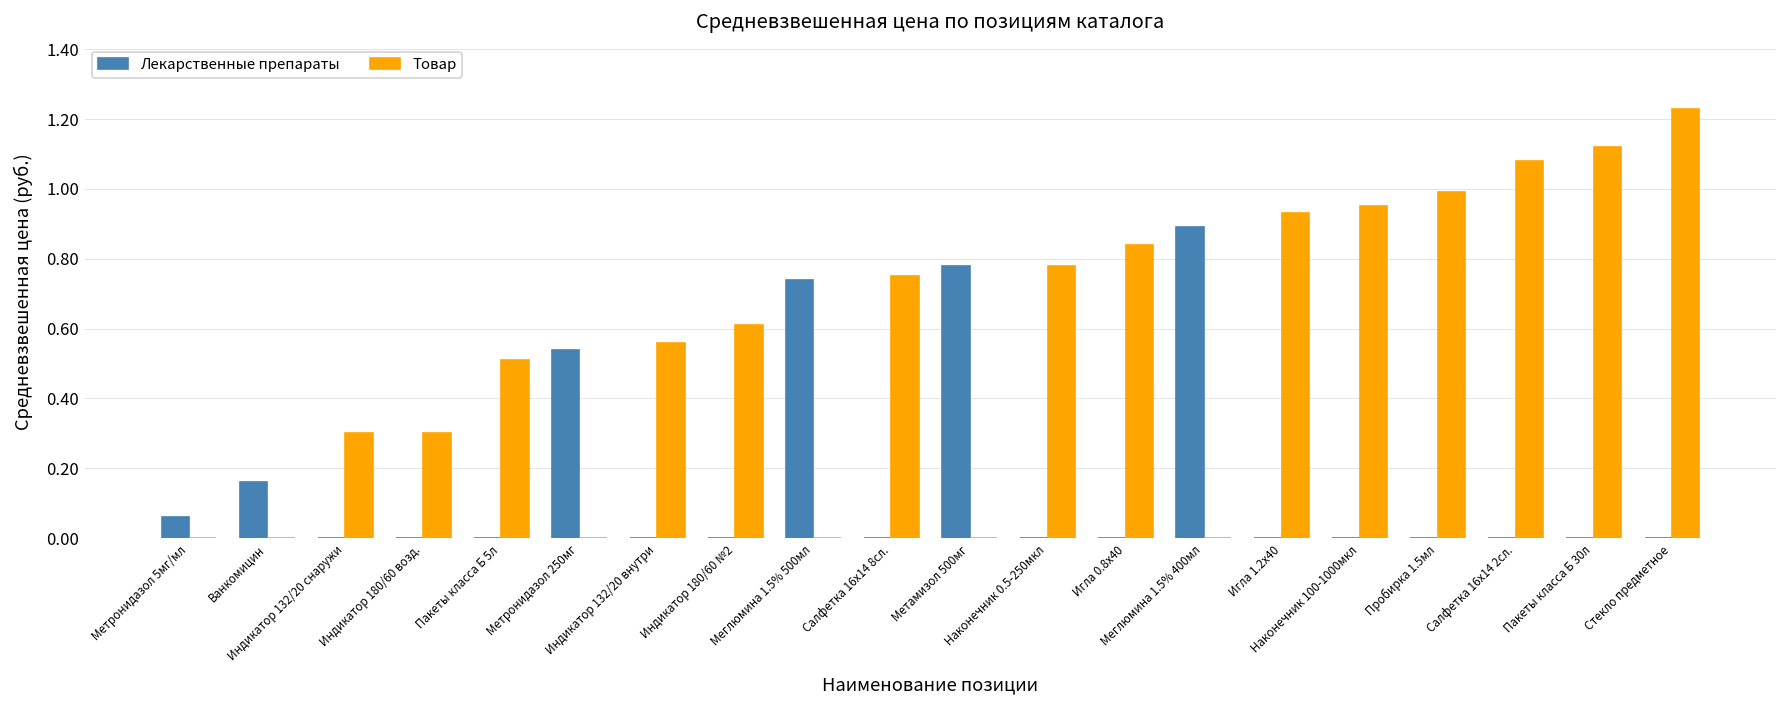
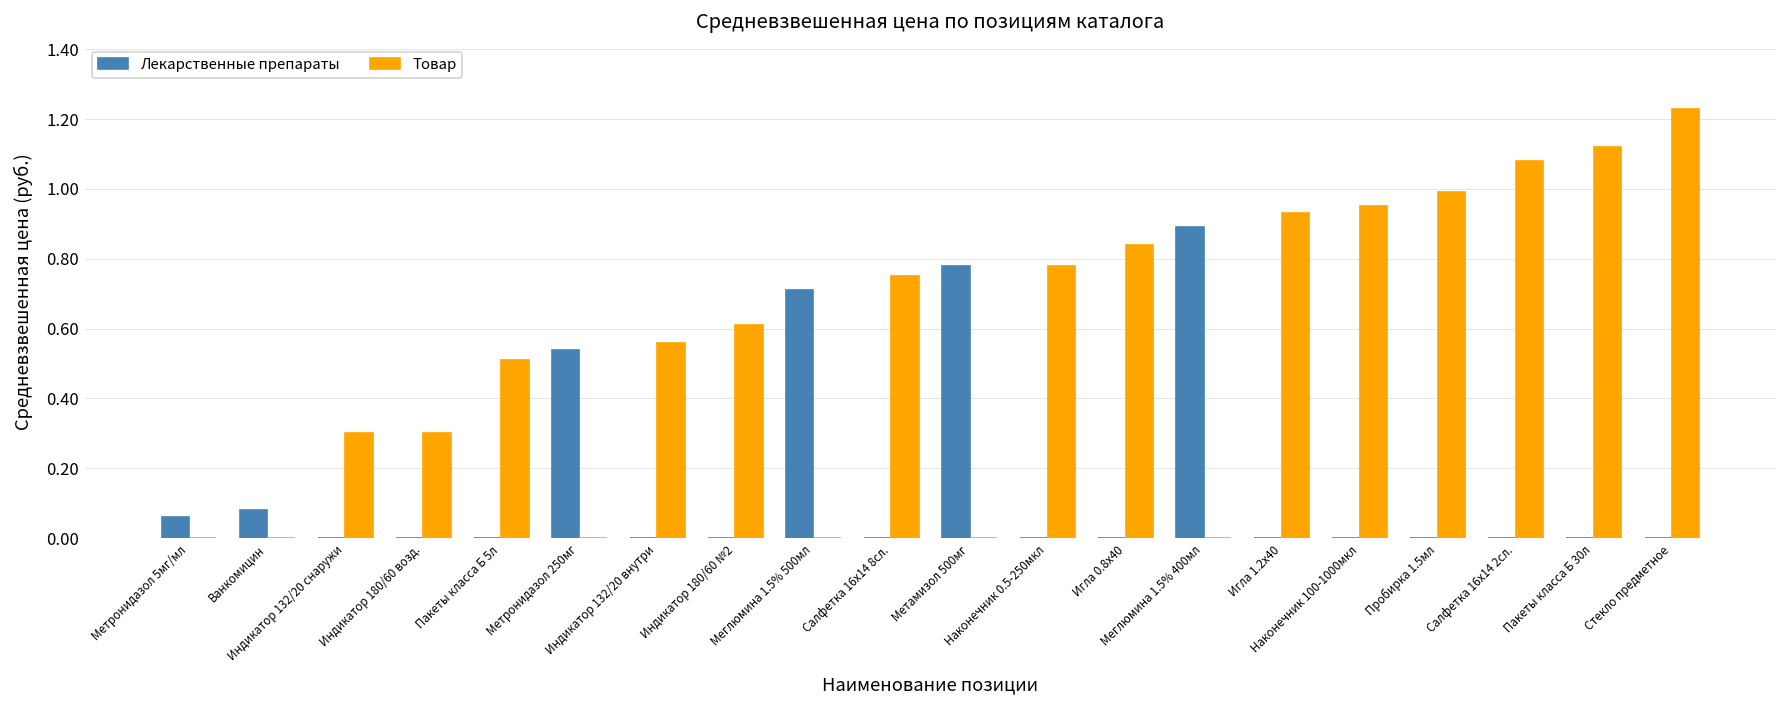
Лекарственные препараты, Ванкомицин: 0.16 -> 0.08
Лекарственные препараты, Меглюмина 1.5% 500мл: 0.74 -> 0.71
